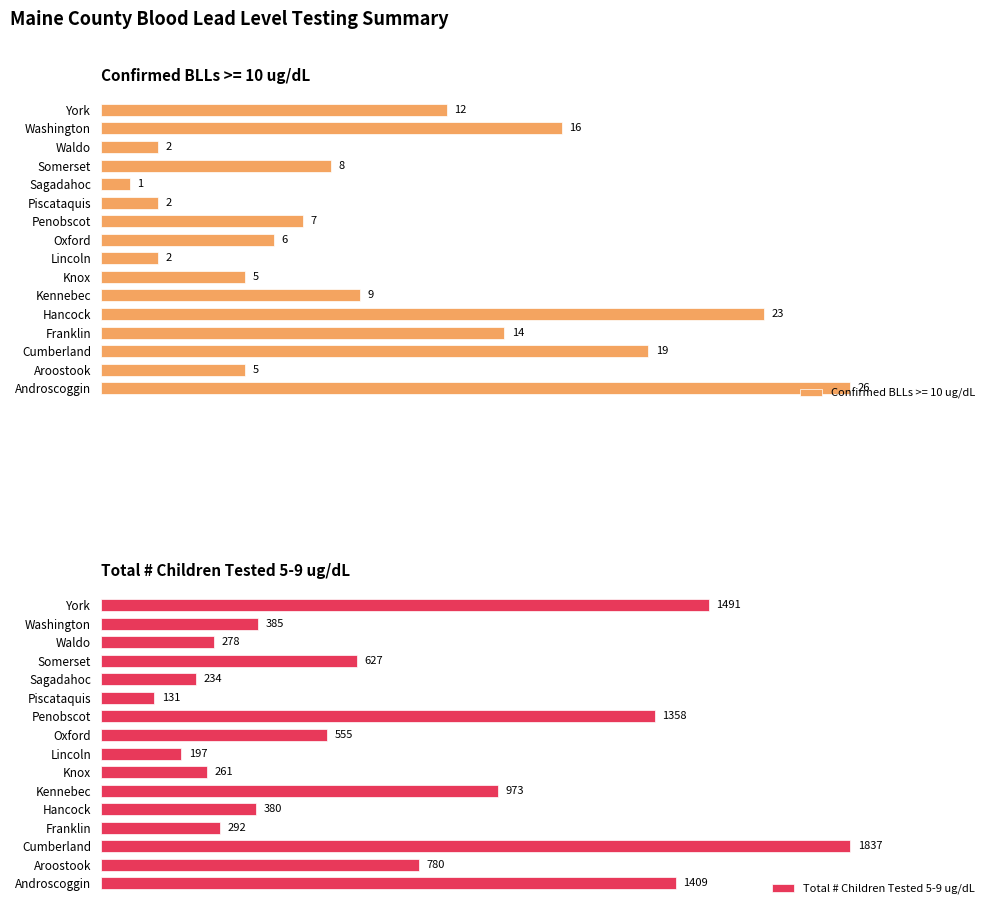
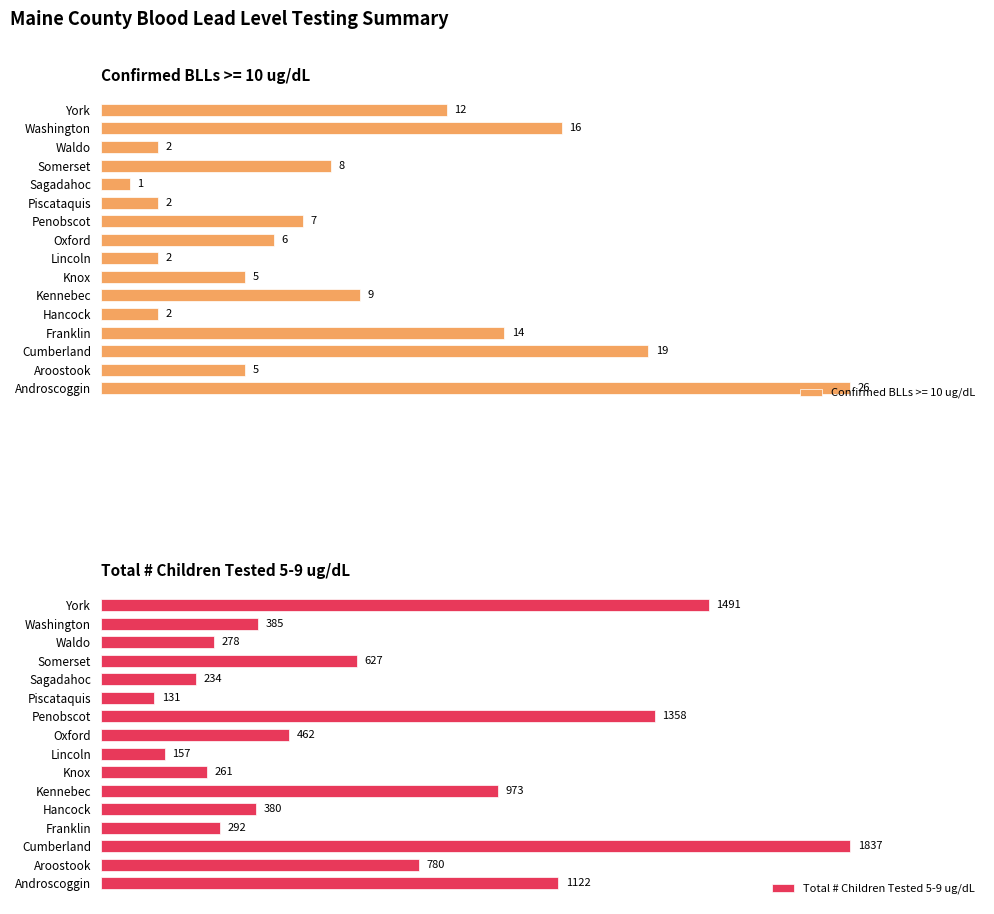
Confirmed BLLs >= 10 ug/dL, Hancock: 23 -> 2
Total # Children Tested 5-9 ug/dL, Oxford: 555 -> 462
Total # Children Tested 5-9 ug/dL, Lincoln: 197 -> 157
Total # Children Tested 5-9 ug/dL, Androscoggin: 1409 -> 1122
